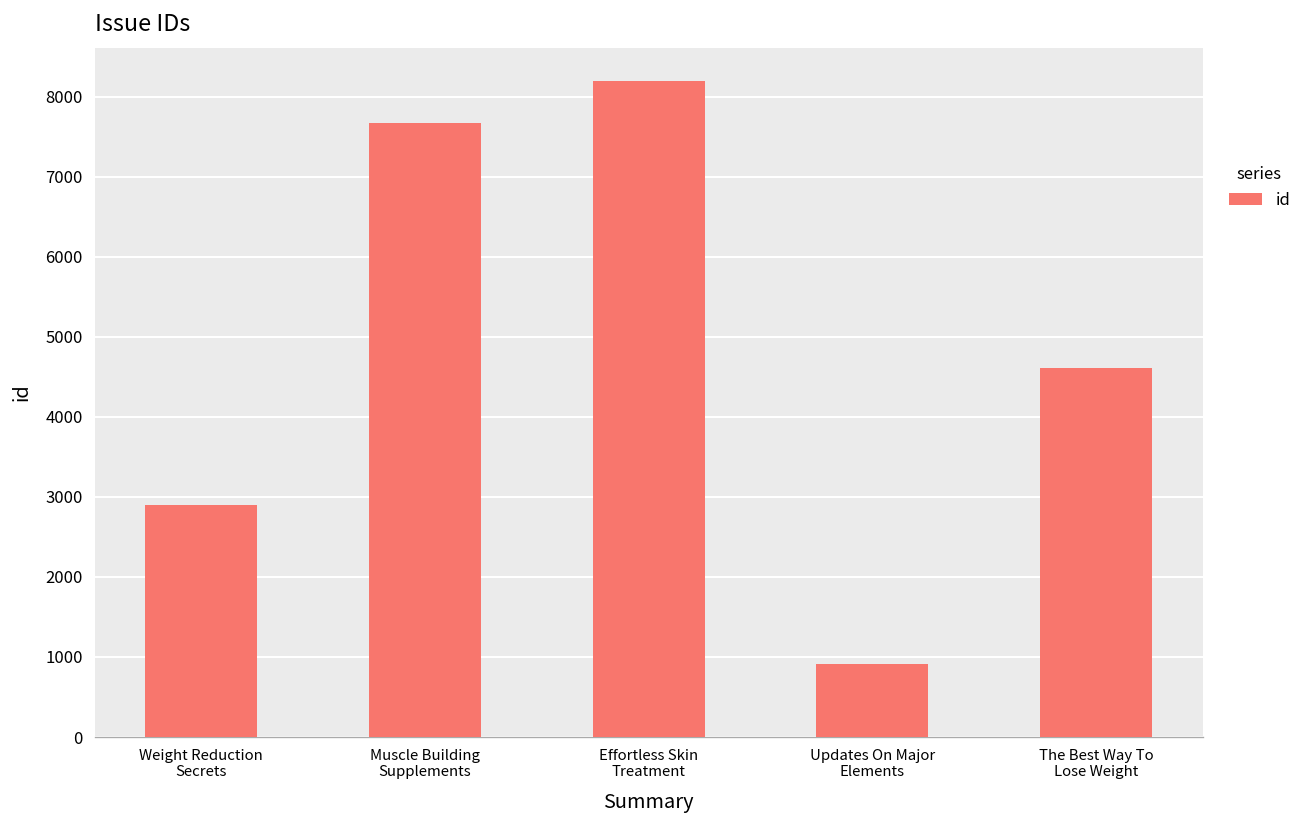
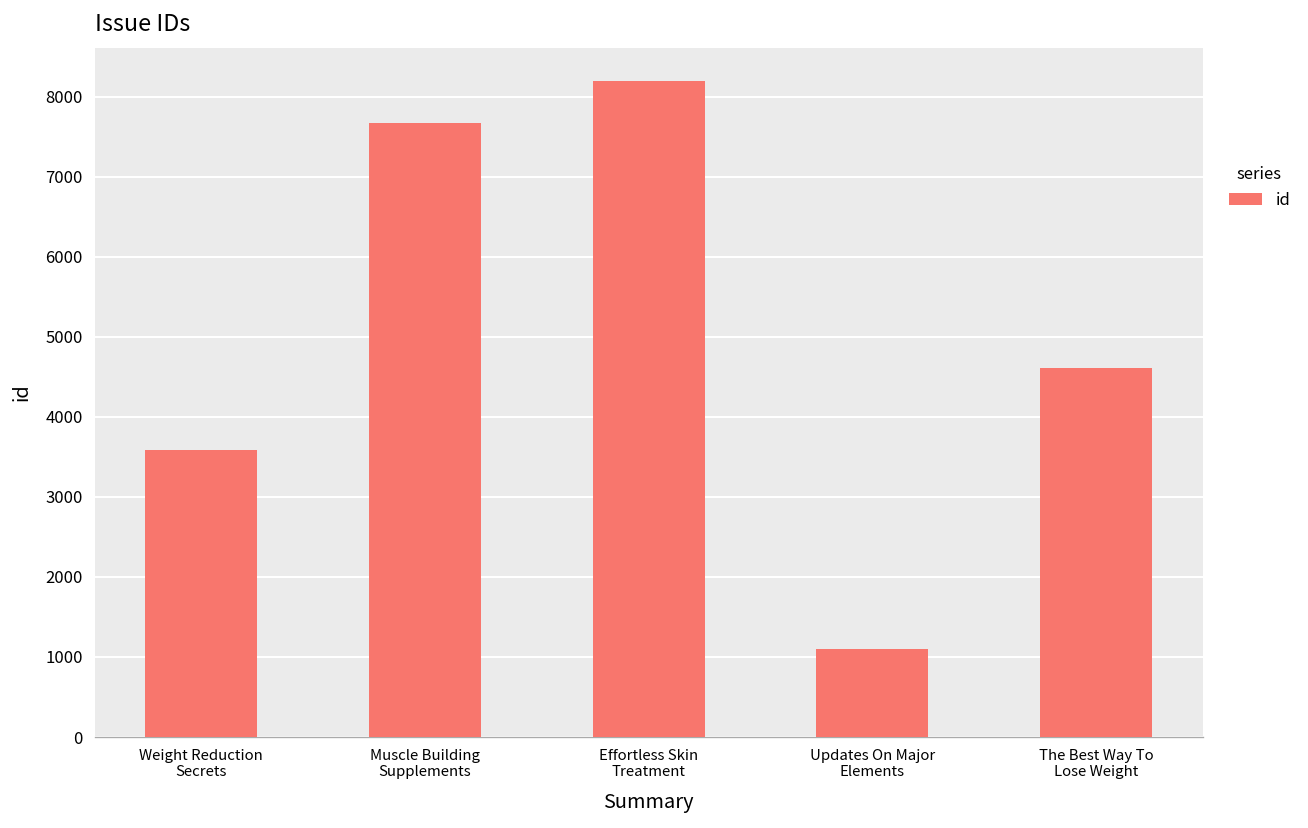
Weight Reduction Secrets: 2900 -> 3600
Updates On Major Elements: 900 -> 1100
